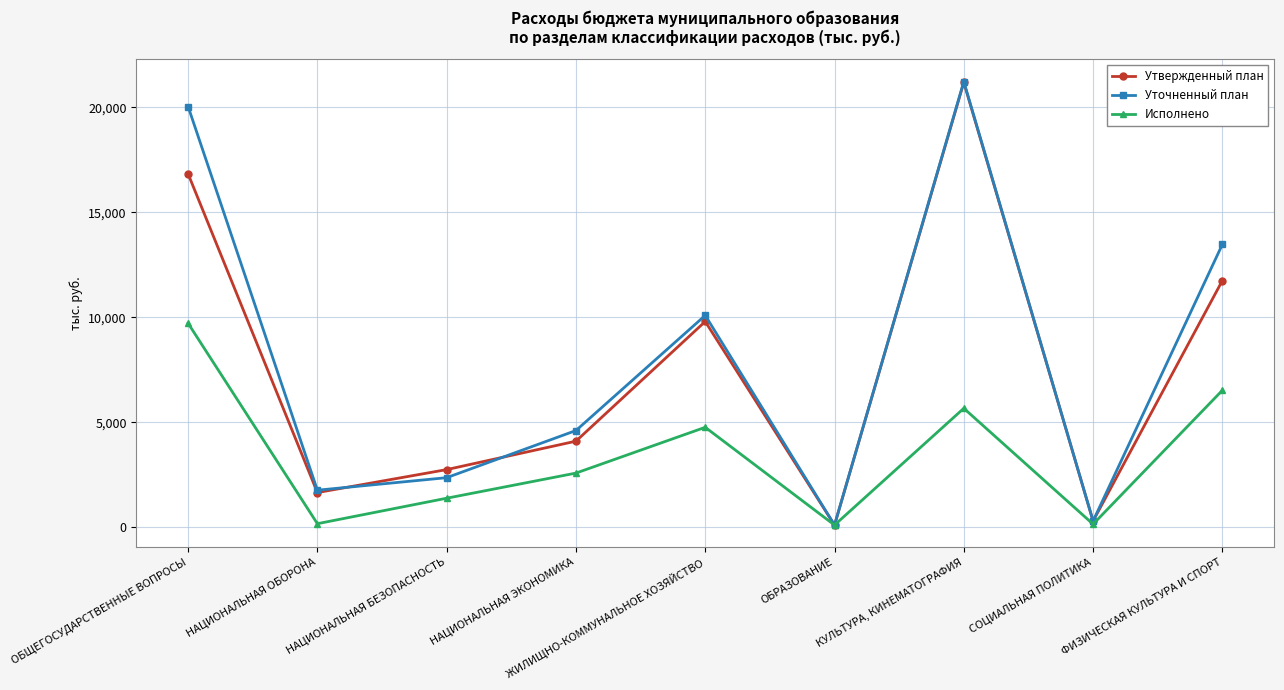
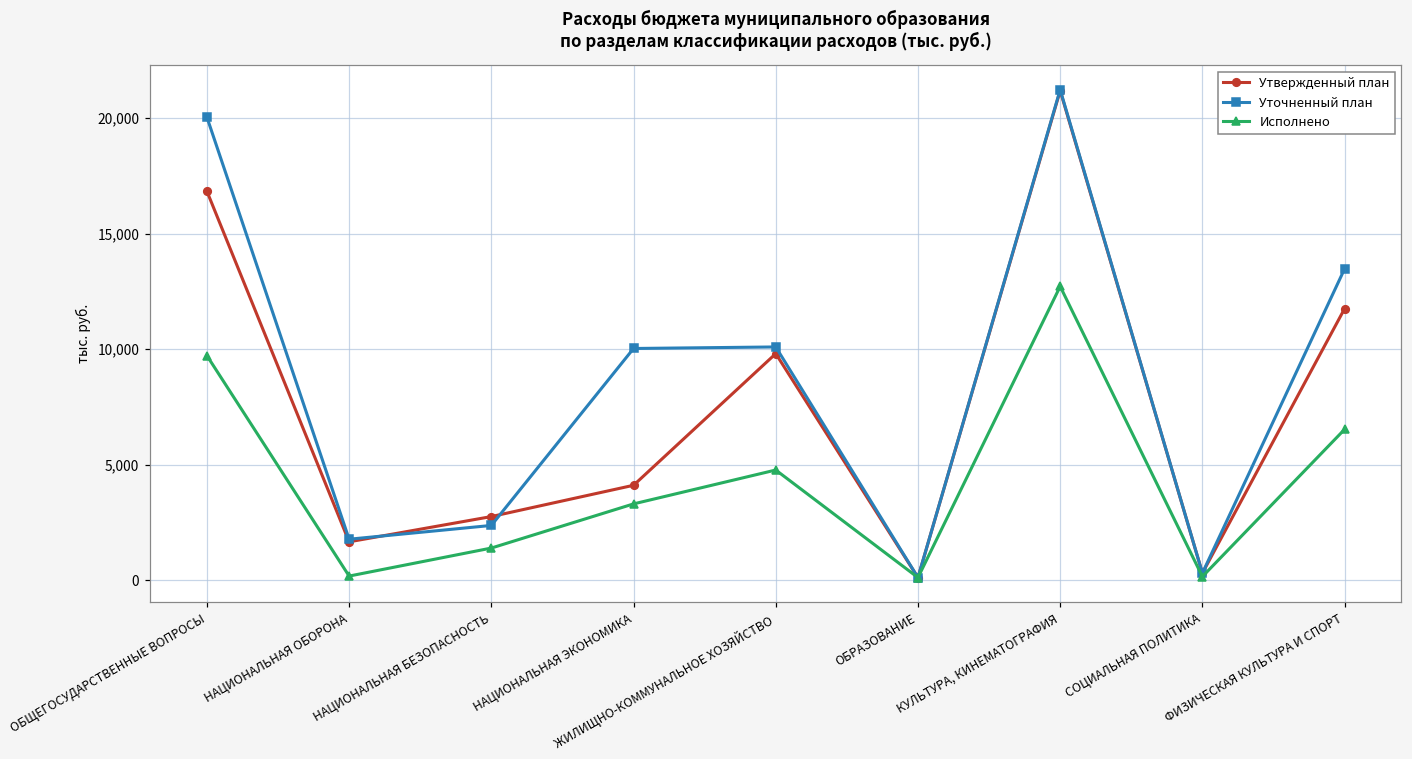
Уточненный план, НАЦИОНАЛЬНАЯ ЭКОНОМИКА: 4,600 -> 10,000
Исполнено, НАЦИОНАЛЬНАЯ ЭКОНОМИКА: 2,600 -> 3,300
Исполнено, КУЛЬТУРА, КИНЕМАТОГРАФИЯ: 5,700 -> 12,700
